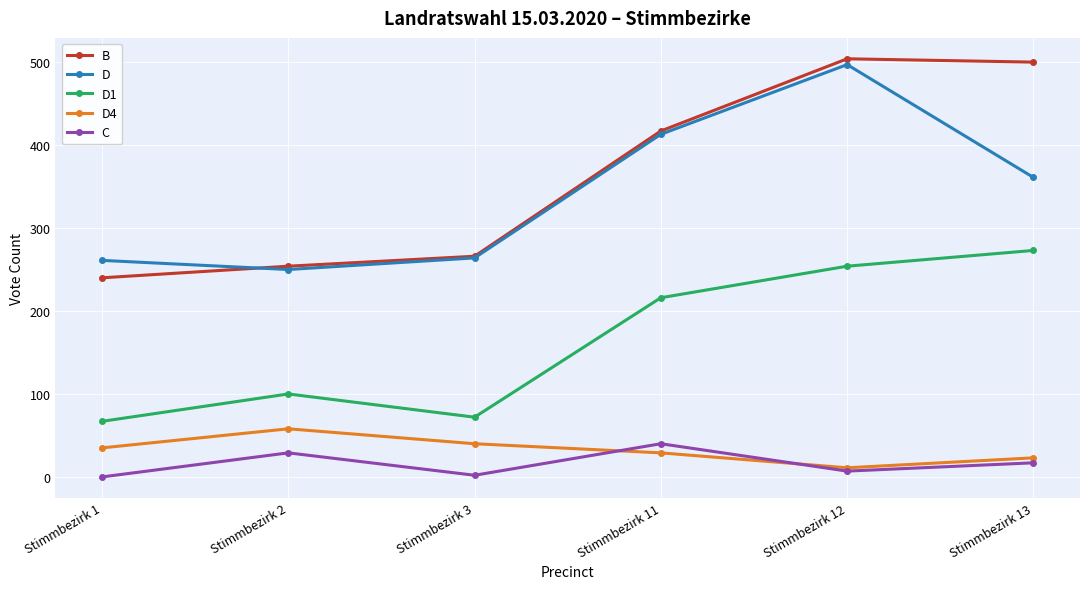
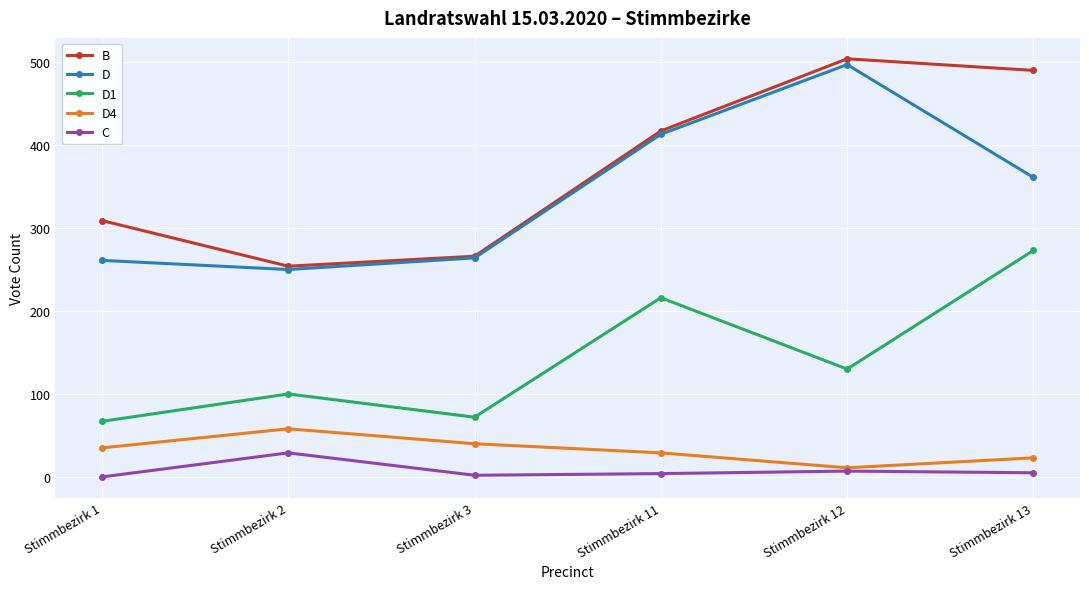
B, Stimmbezirk 1: 240 -> 310
C, Stimmbezirk 11: 40 -> 0
D1, Stimmbezirk 12: 250 -> 130
B, Stimmbezirk 13: 500 -> 490
C, Stimmbezirk 13: 20 -> 10
